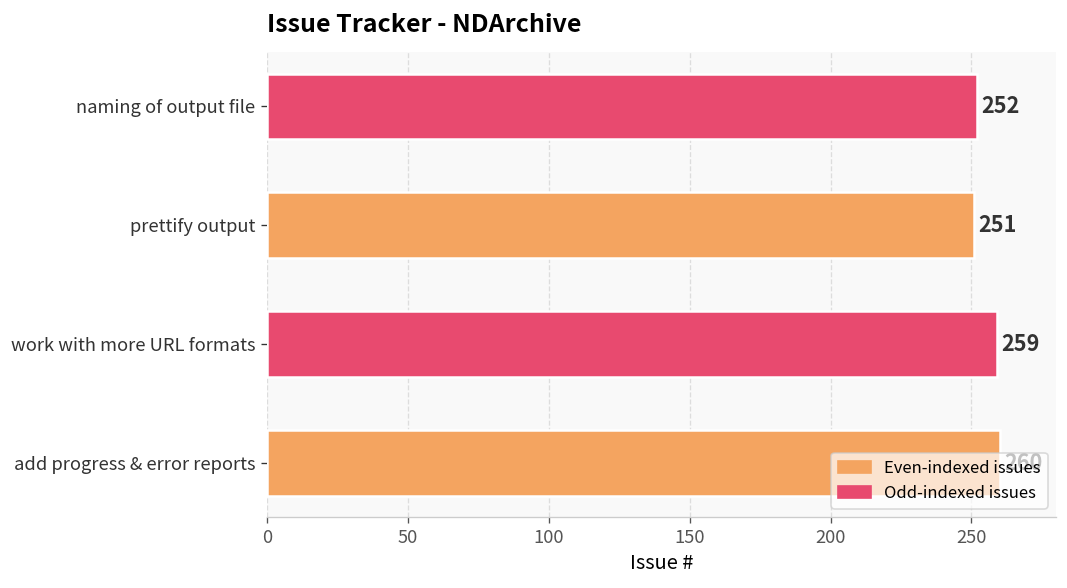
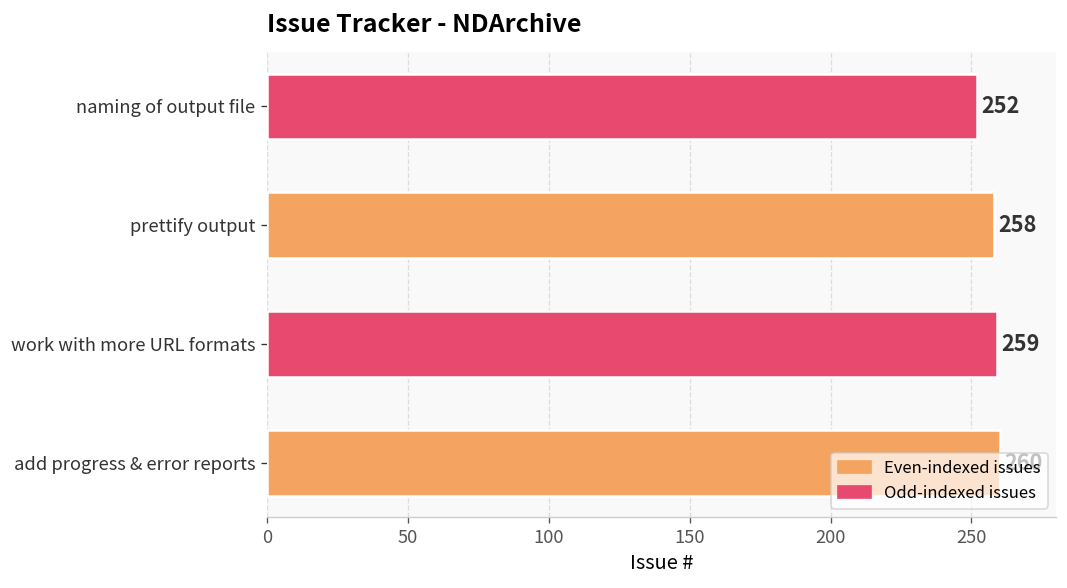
prettify output: 251 -> 258
